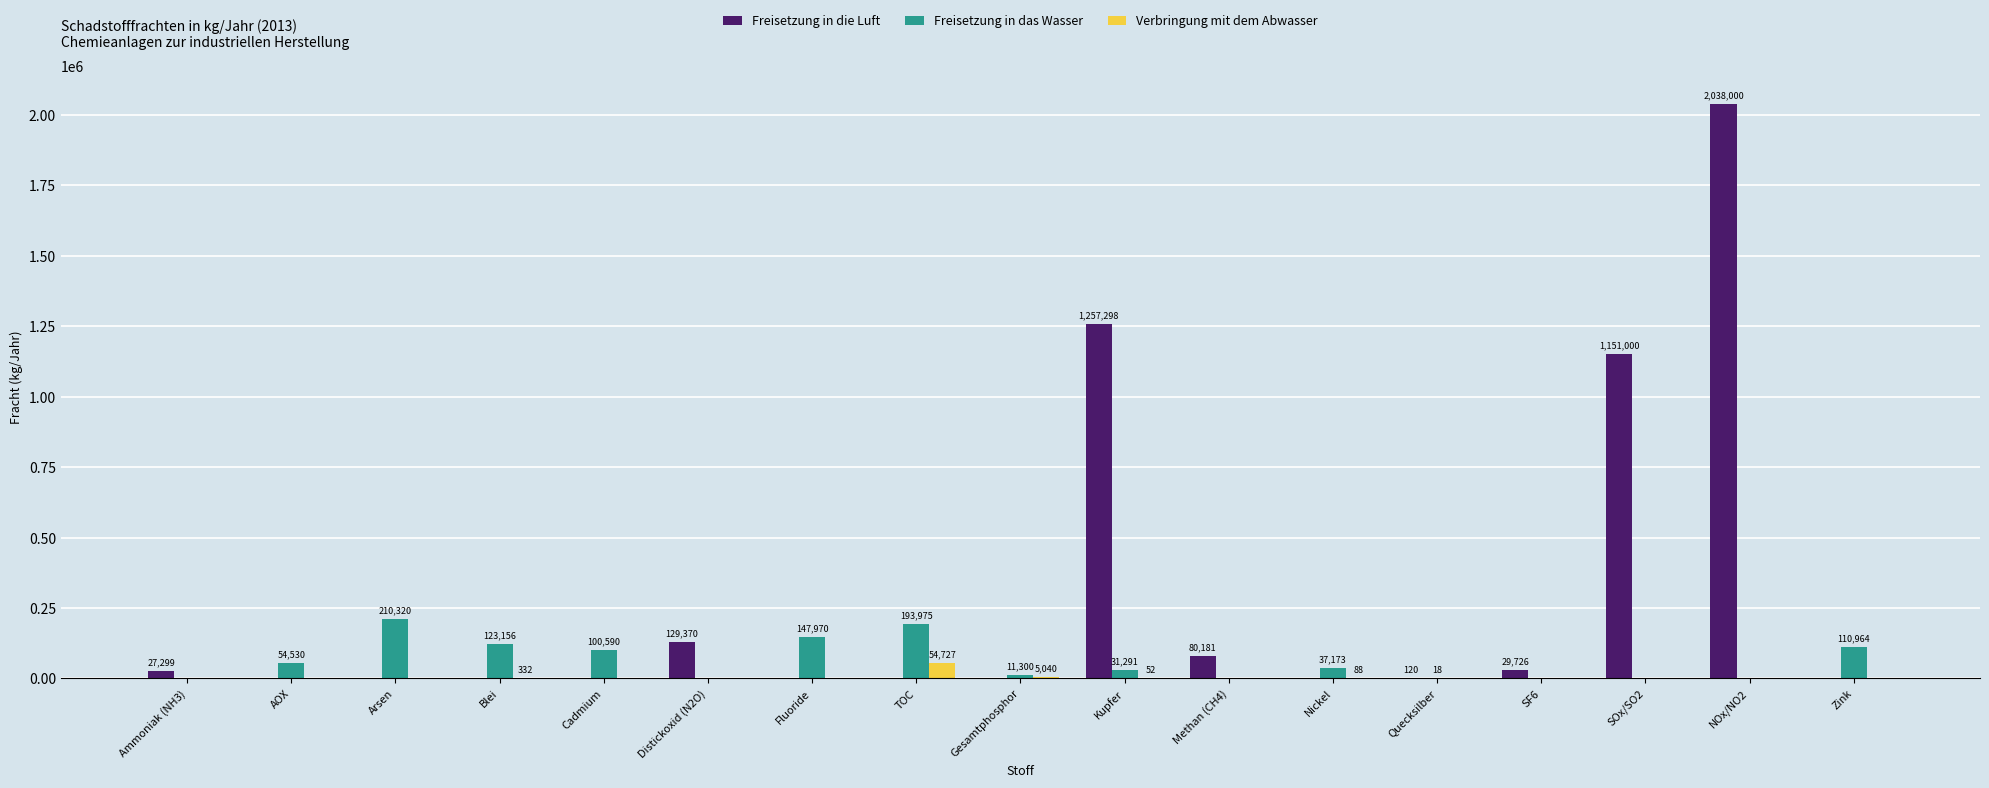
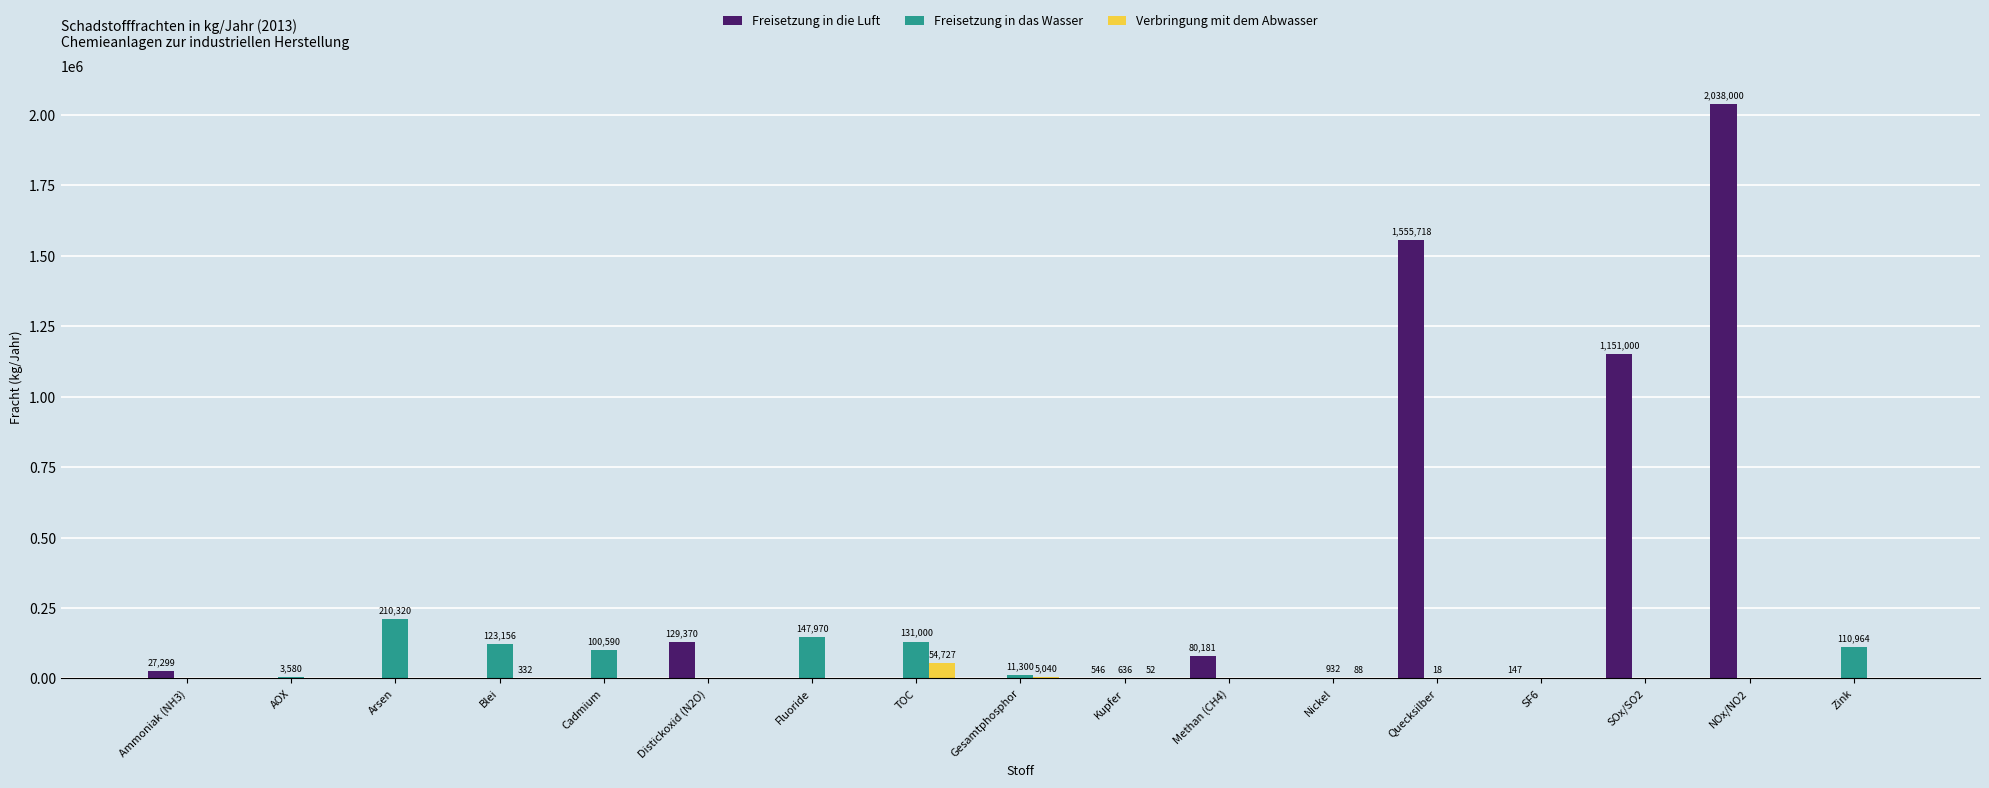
Freisetzung in das Wasser, AOX: 54,530 -> 3,580
Freisetzung in das Wasser, TOC: 193,975 -> 131,000
Freisetzung in die Luft, Kupfer: 1,257,298 -> 546
Freisetzung in das Wasser, Kupfer: 31,291 -> 636
Freisetzung in das Wasser, Nickel: 37,173 -> 932
Freisetzung in die Luft, Quecksilber: 120 -> 1,555,718
Freisetzung in die Luft, SF6: 29,726 -> 147
